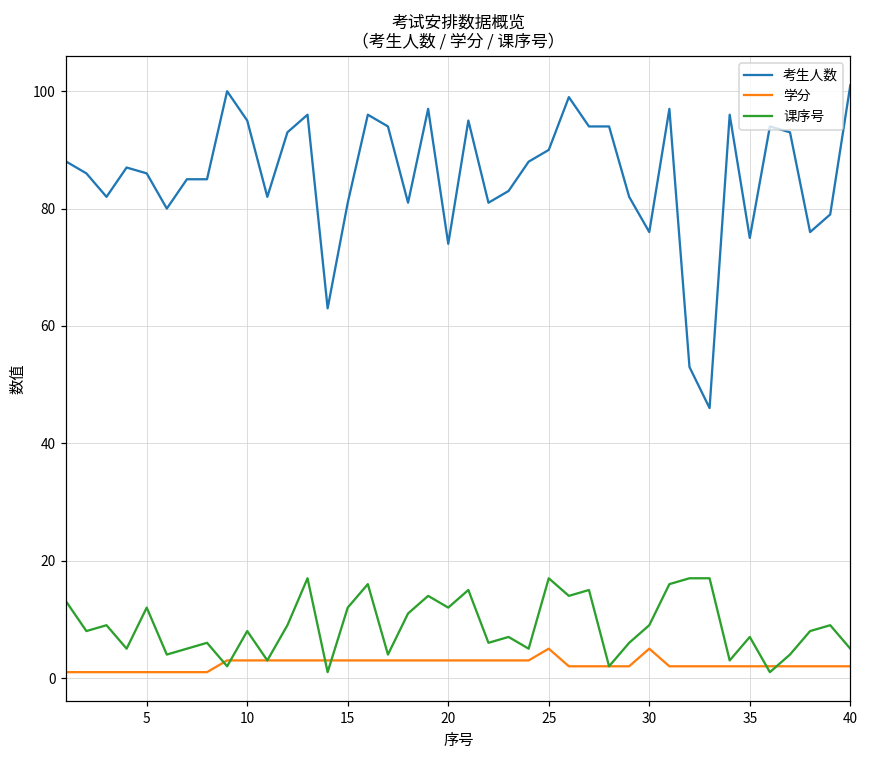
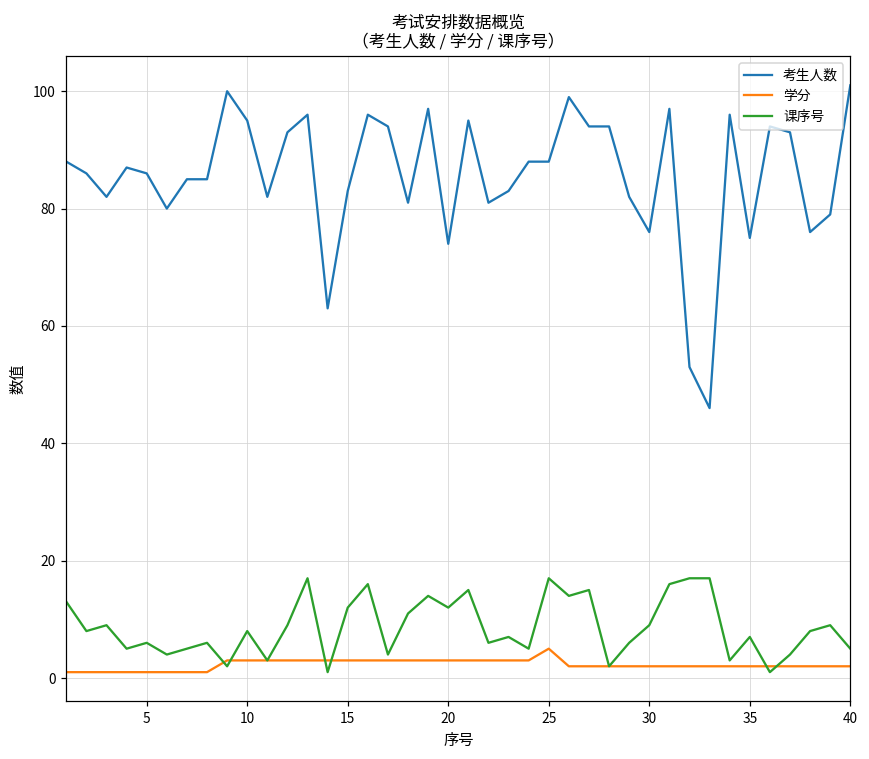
课序号, 5: 12 -> 6
考生人数, 15: 81 -> 83
考生人数, 25: 90 -> 88
学分, 30: 5 -> 2
